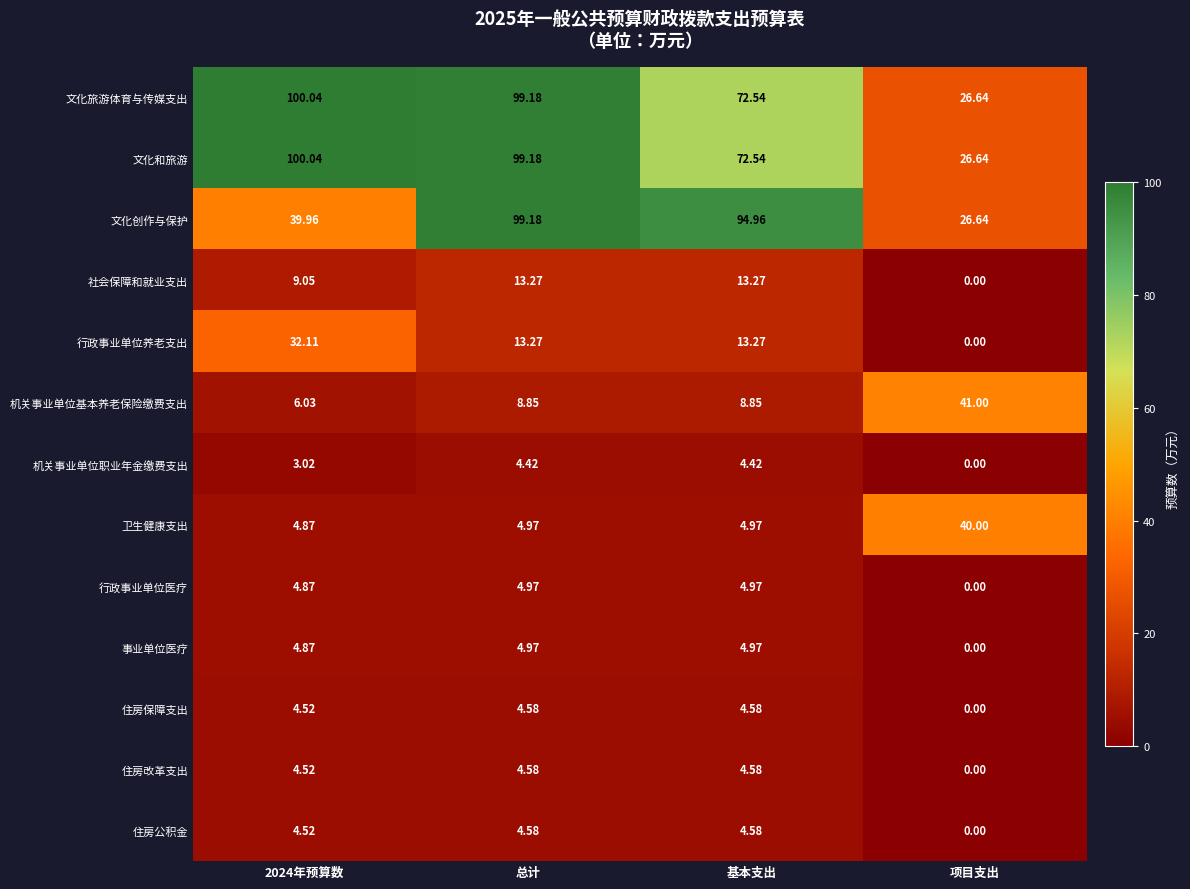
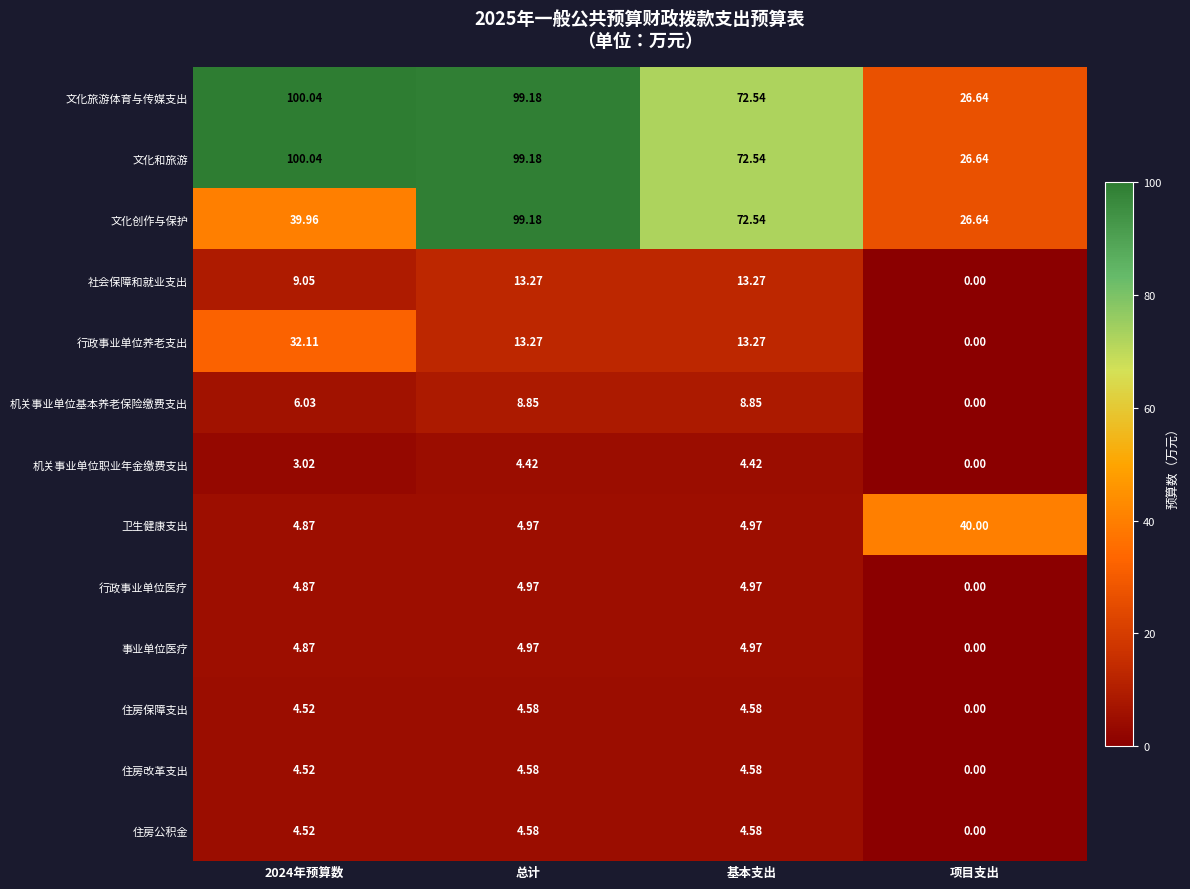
文化创作与保护, 基本支出: 94.96 -> 72.54
机关事业单位基本养老保险缴费支出, 项目支出: 41.00 -> 0.00
